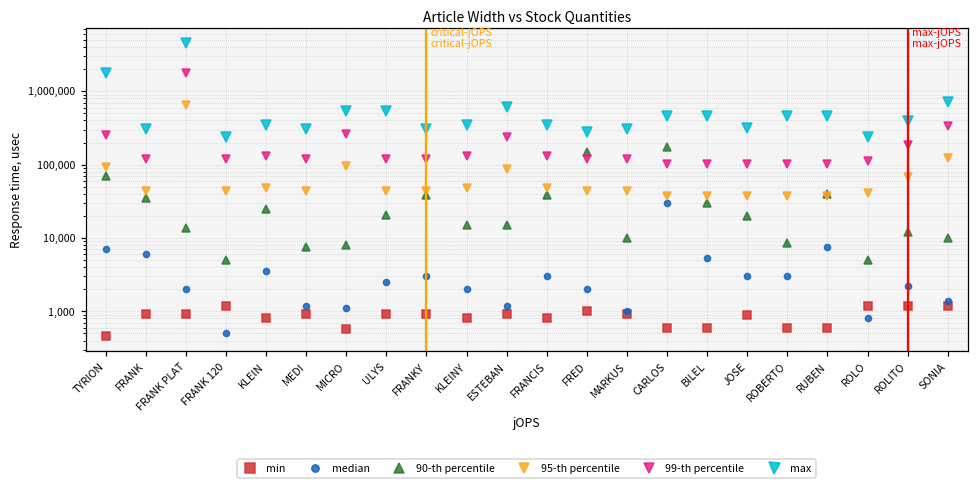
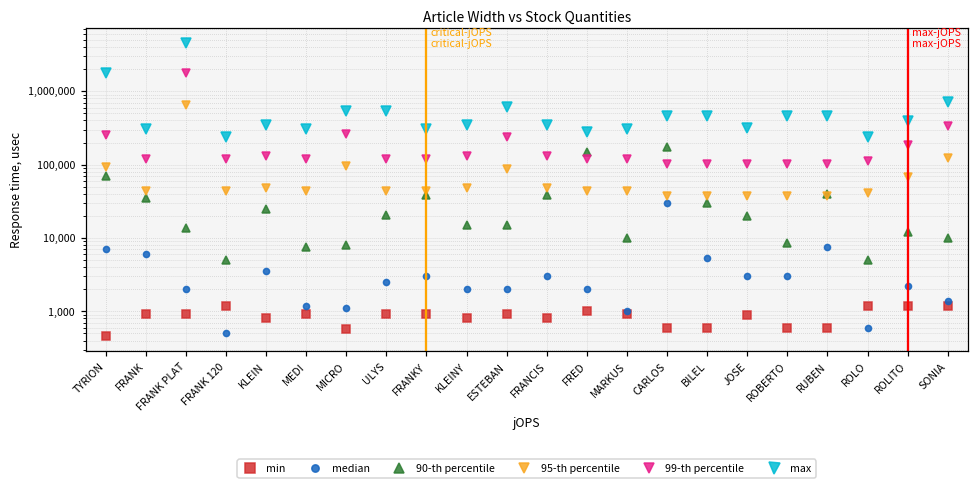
median, ESTEBAN: 1,200 -> 2,000
median, ROLO: 800 -> 600
